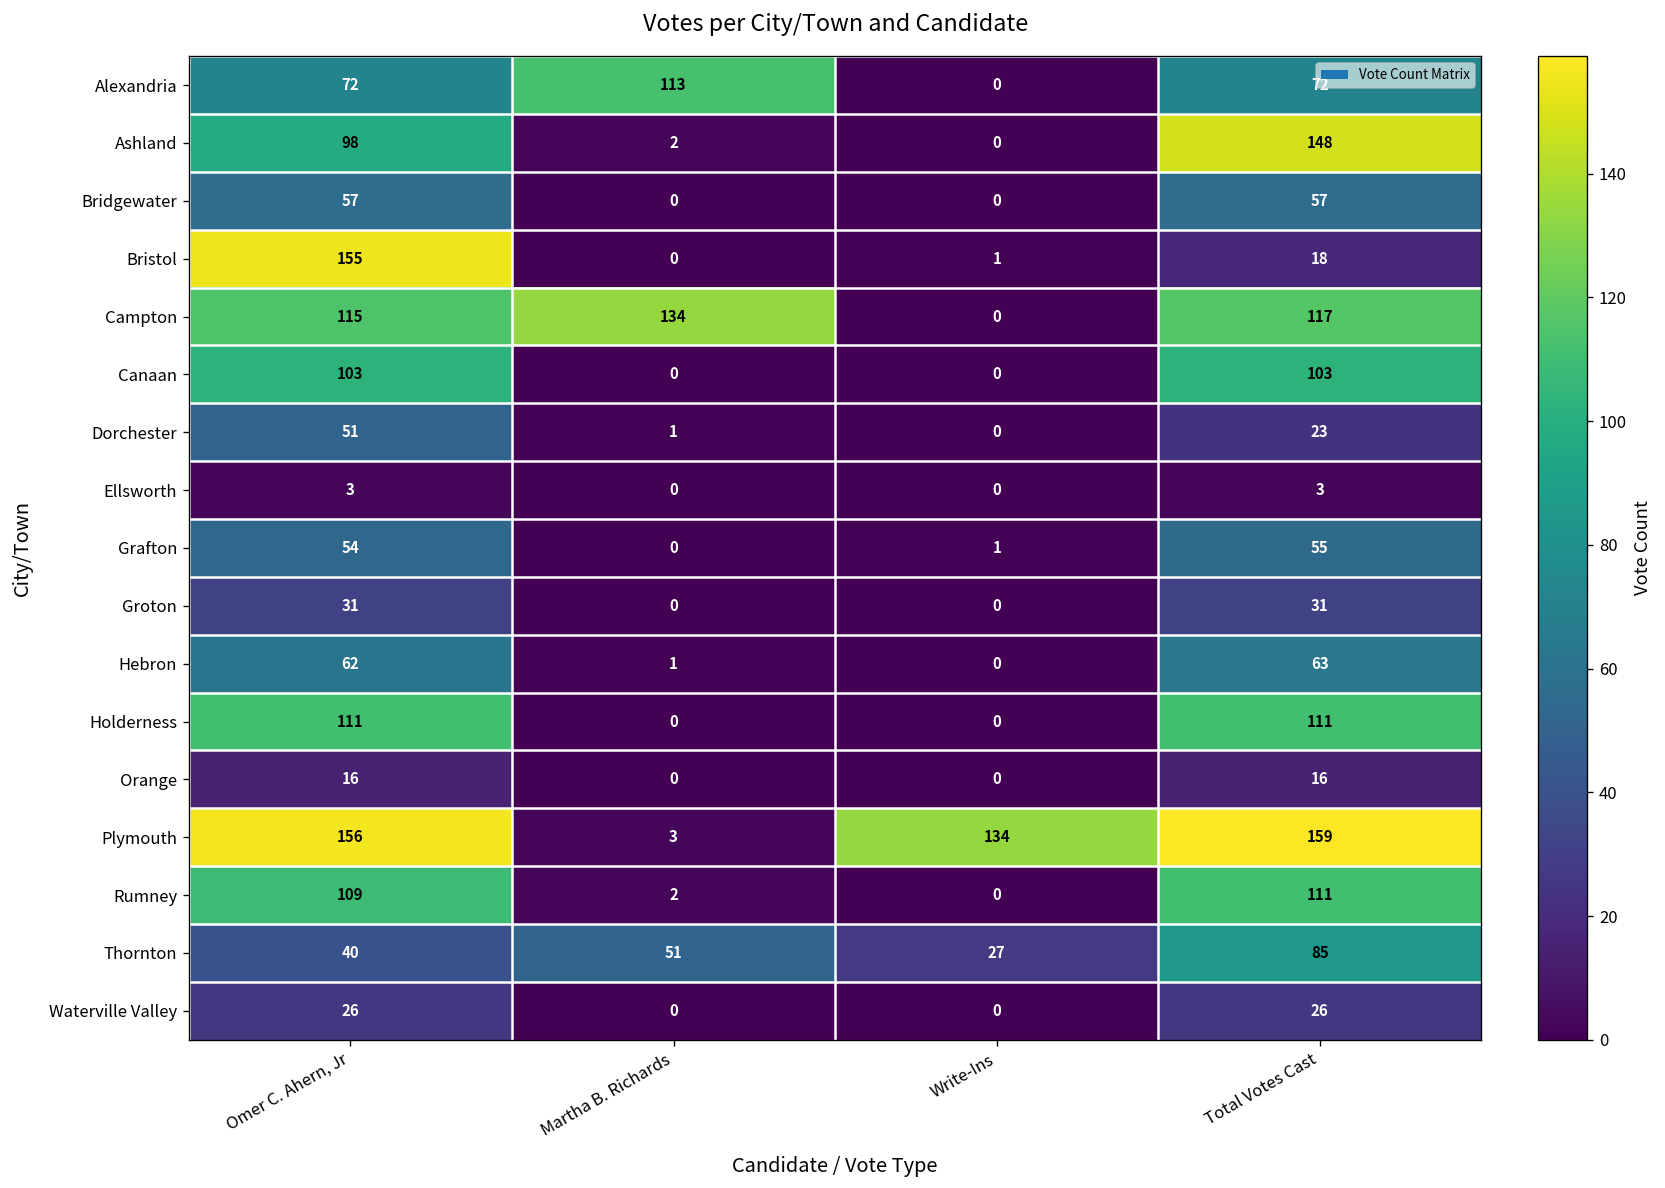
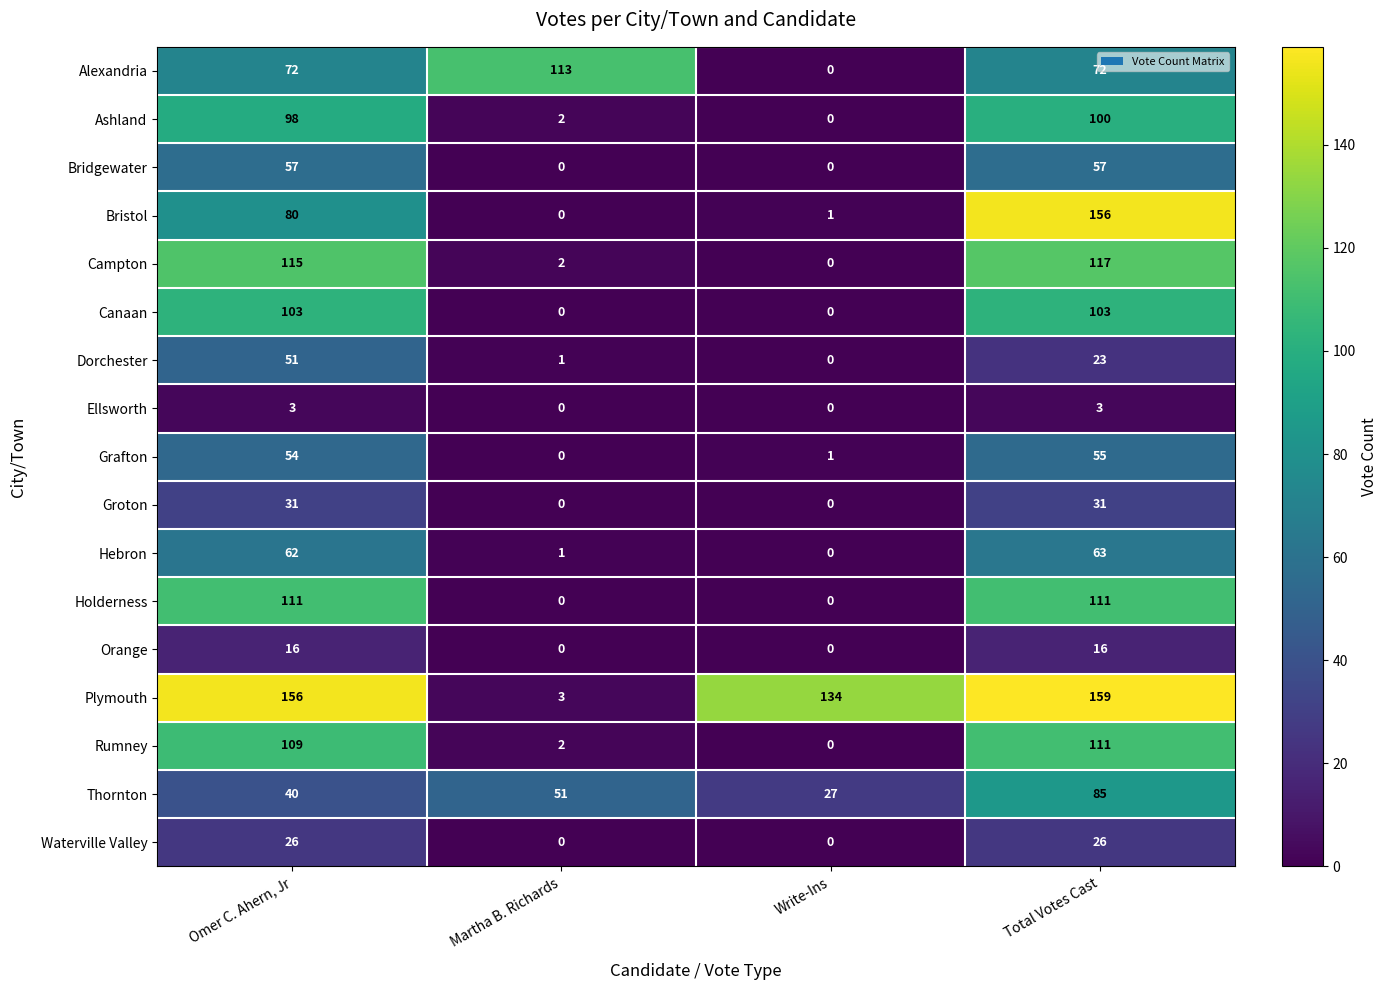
Ashland, Total Votes Cast: 148 -> 100
Bristol, Omer C. Ahern, Jr: 155 -> 80
Bristol, Total Votes Cast: 18 -> 156
Campton, Martha B. Richards: 134 -> 2
